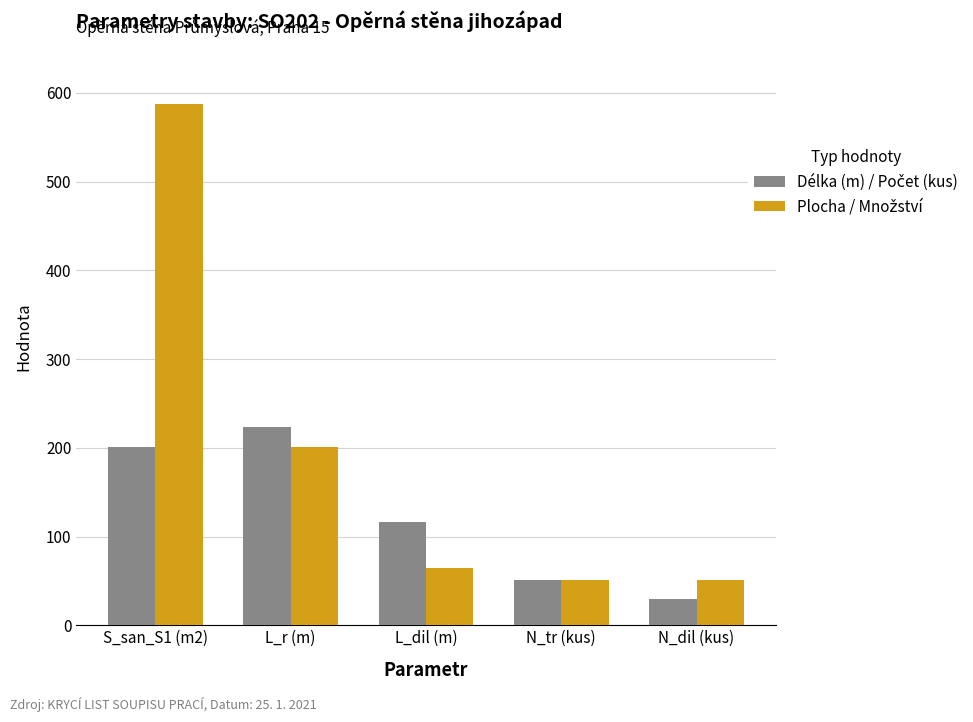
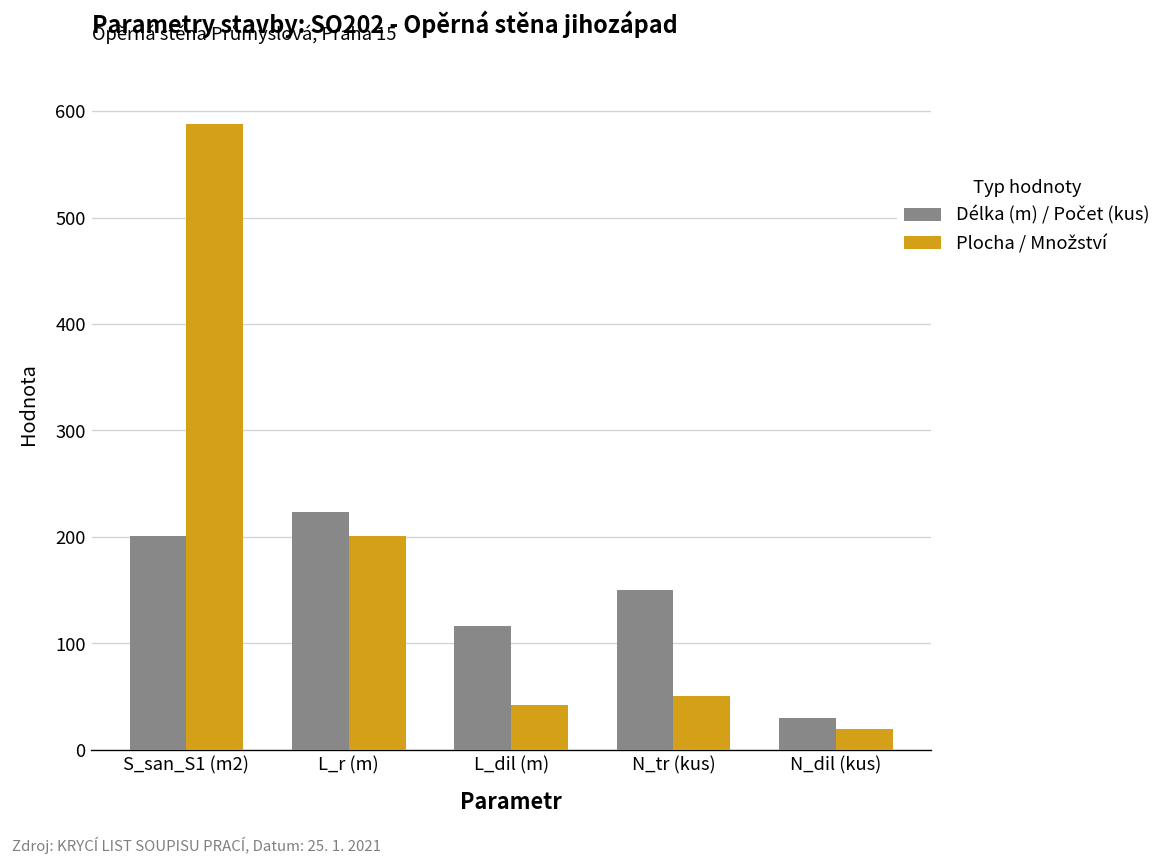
Plocha / Množství, L_dil (m): 60 -> 40
Délka (m) / Počet (kus), N_tr (kus): 50 -> 150
Plocha / Množství, N_dil (kus): 50 -> 20
